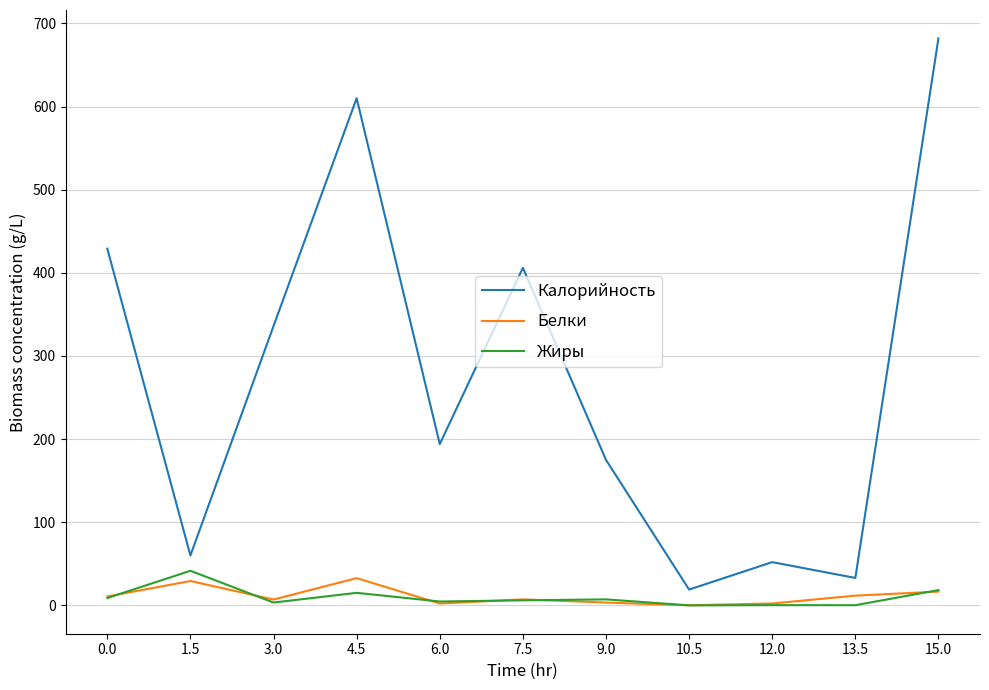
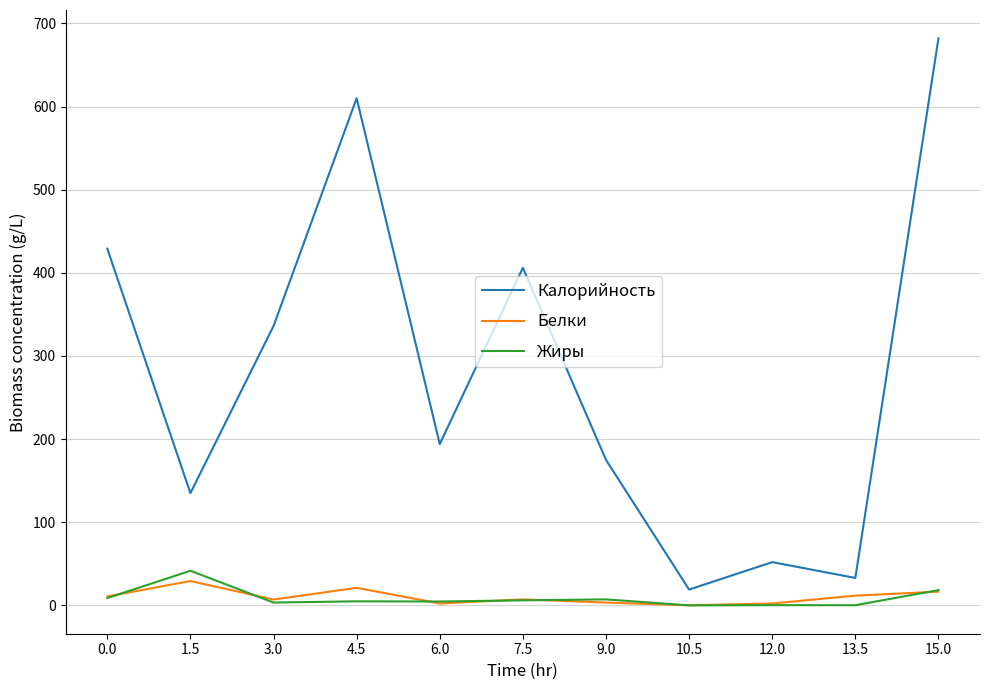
Калорийность, 1.5: 60 -> 140
Белки, 4.5: 30 -> 20
Жиры, 4.5: 20 -> 0
